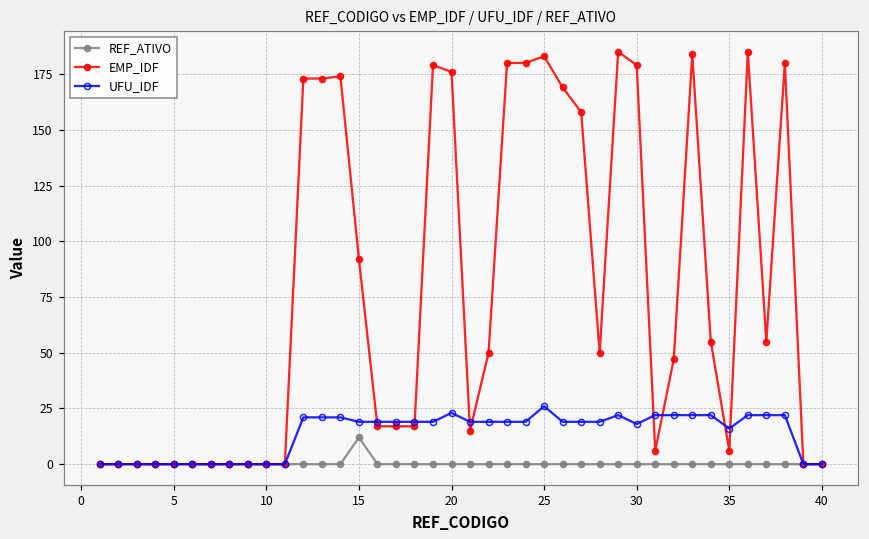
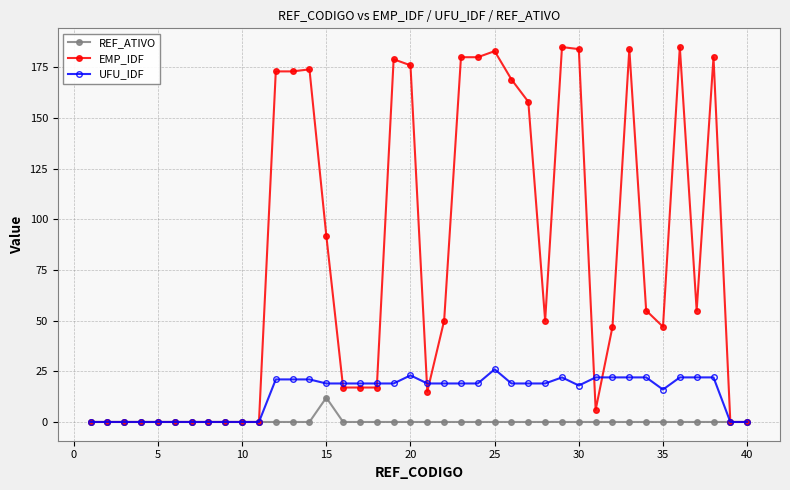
EMP_IDF, 30: 179 -> 184
EMP_IDF, 35: 6 -> 47
